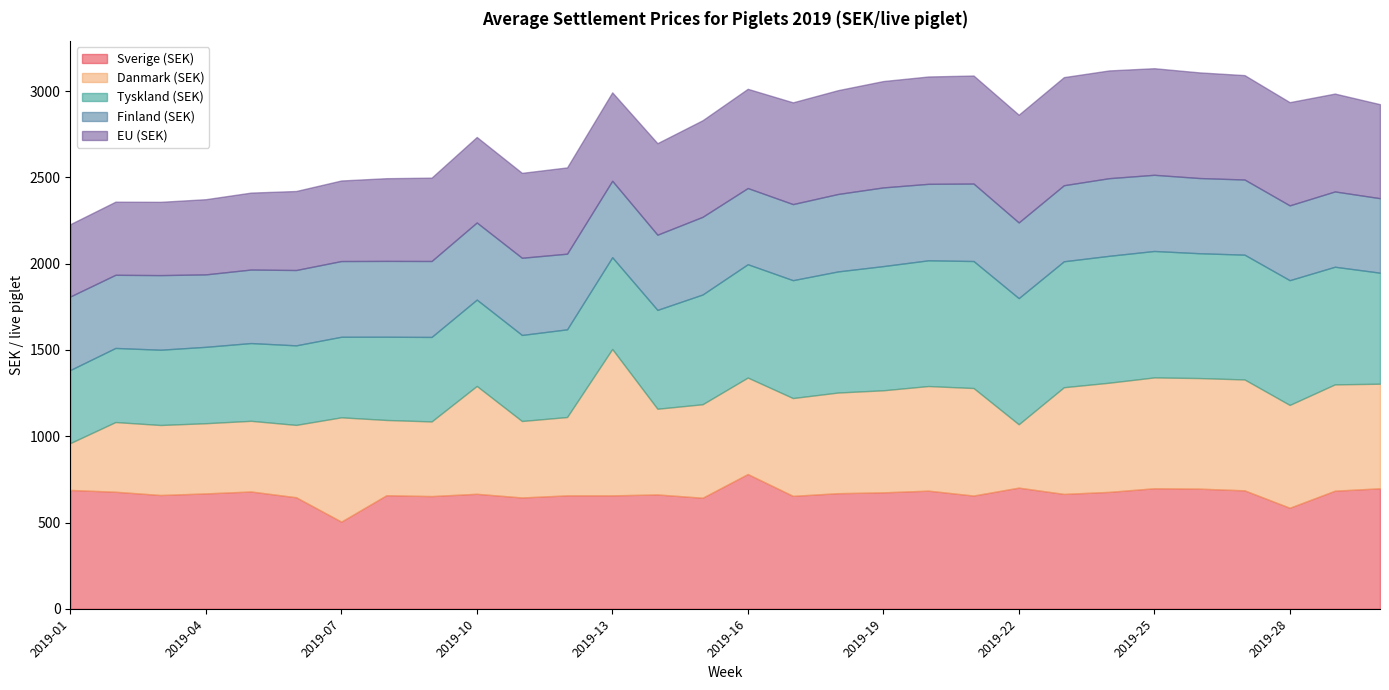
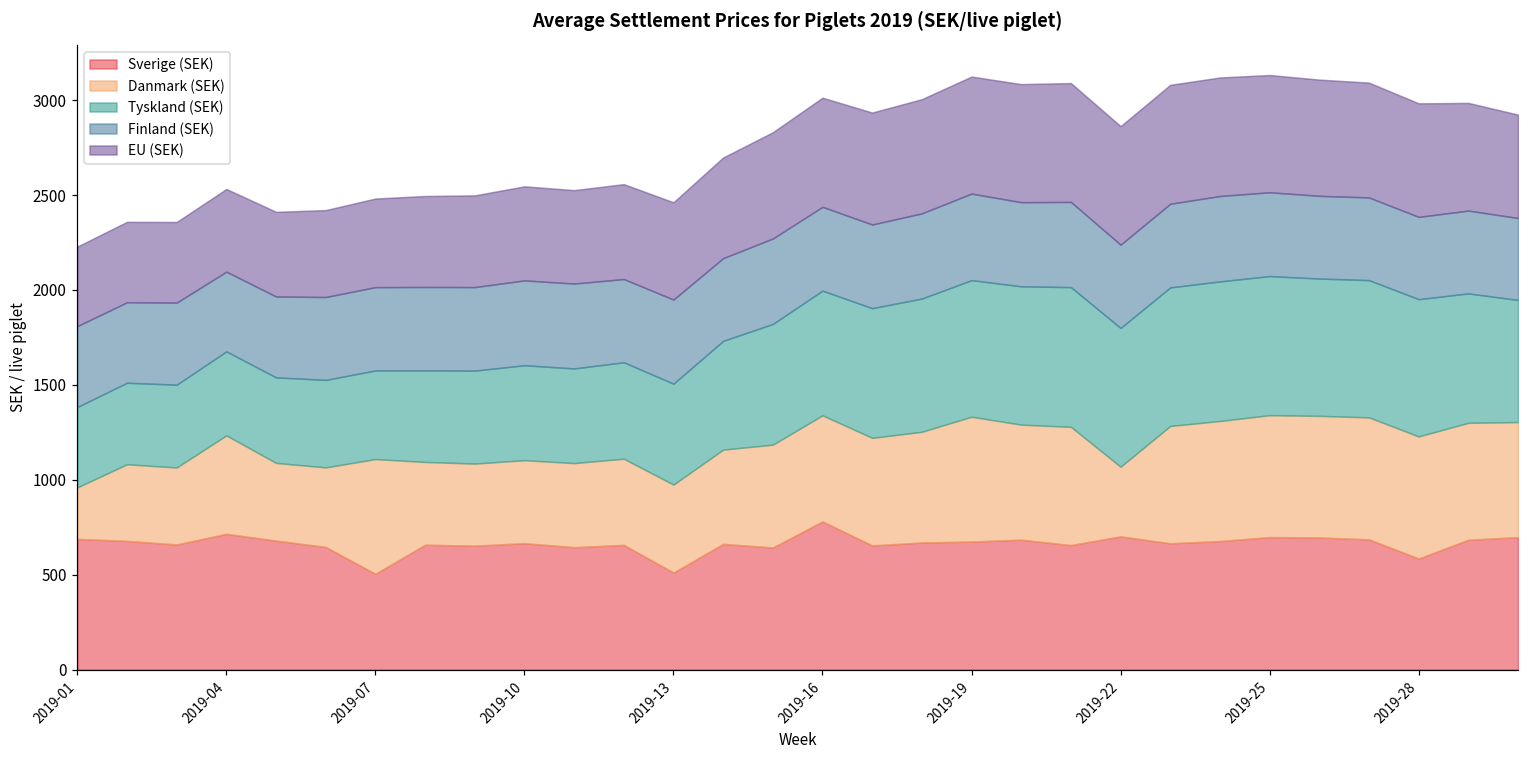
Sverige (SEK), 2019-04: 670 -> 720
Danmark (SEK), 2019-04: 410 -> 520
Danmark (SEK), 2019-10: 620 -> 440
Sverige (SEK), 2019-13: 660 -> 510
Danmark (SEK), 2019-13: 850 -> 460
Danmark (SEK), 2019-19: 590 -> 660
Danmark (SEK), 2019-28: 600 -> 640
